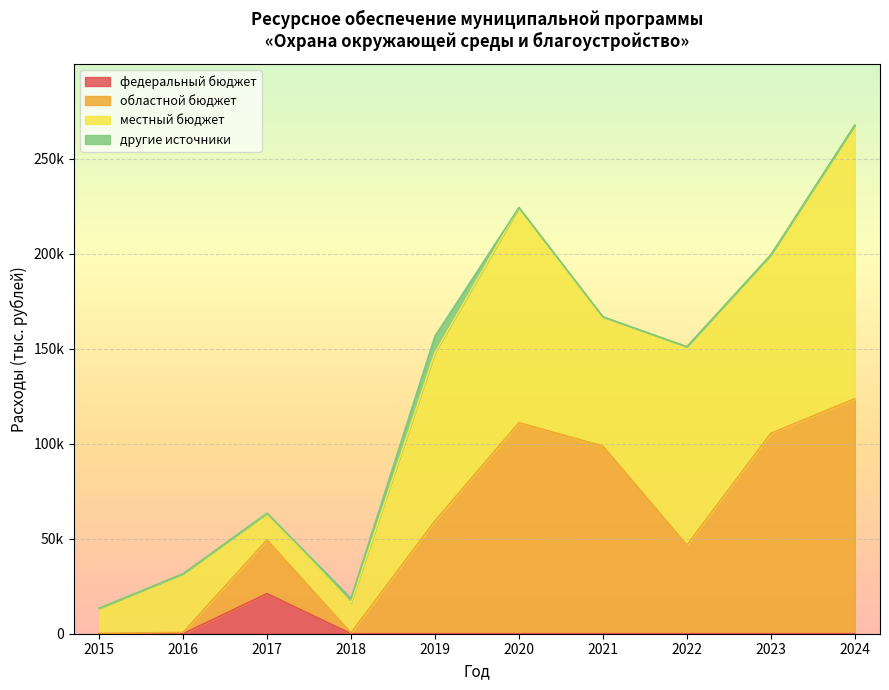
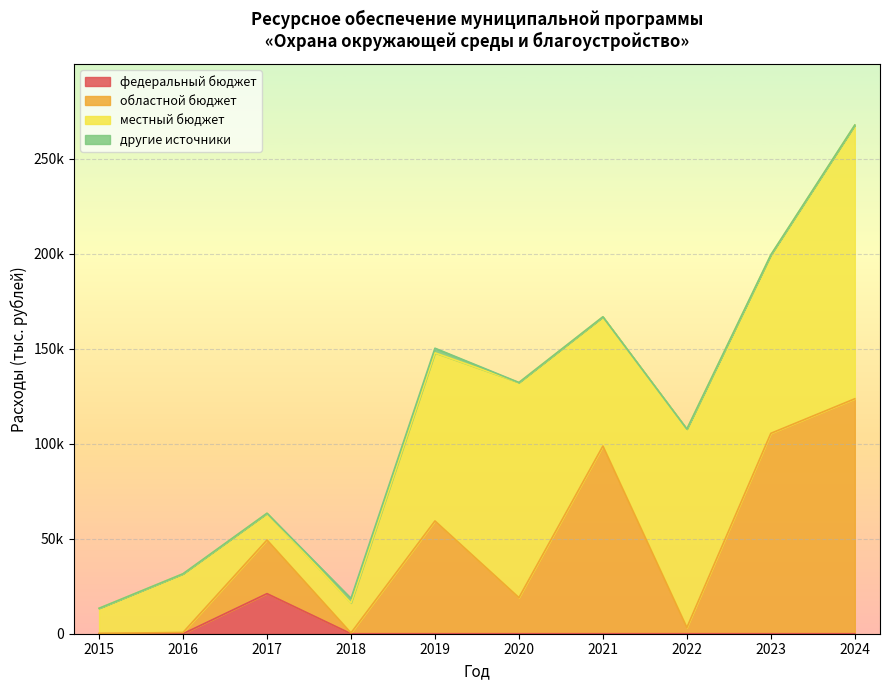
другие источники, 2019: 9000 -> 2000
областной бюджет, 2020: 111000 -> 19000
областной бюджет, 2022: 47000 -> 3000
